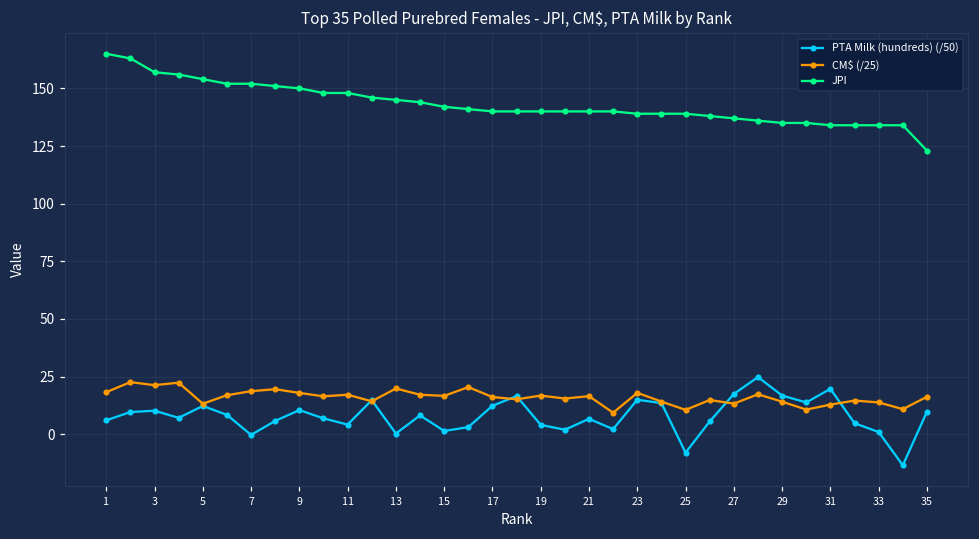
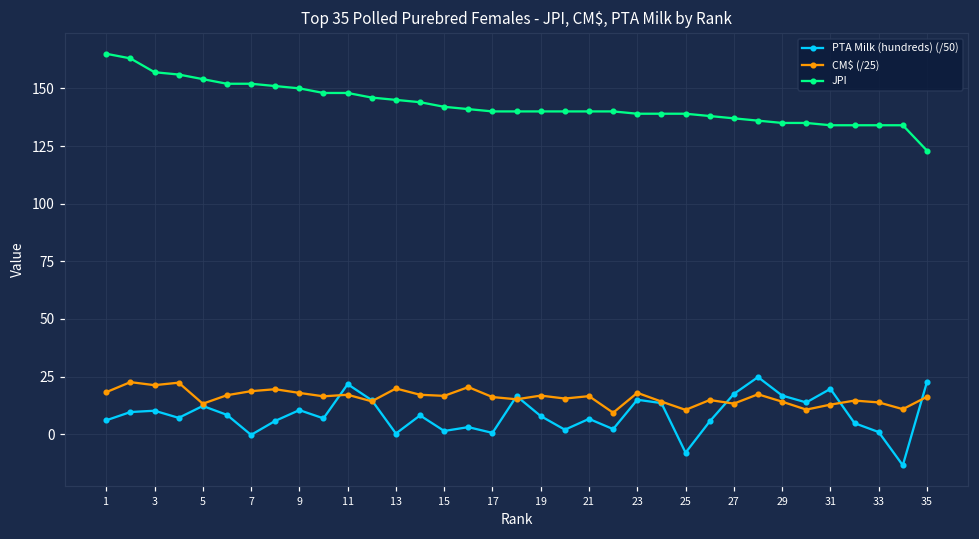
PTA Milk (hundreds) (/50), 11: 4 -> 22
PTA Milk (hundreds) (/50), 17: 12 -> 1
PTA Milk (hundreds) (/50), 19: 4 -> 8
PTA Milk (hundreds) (/50), 35: 10 -> 23
